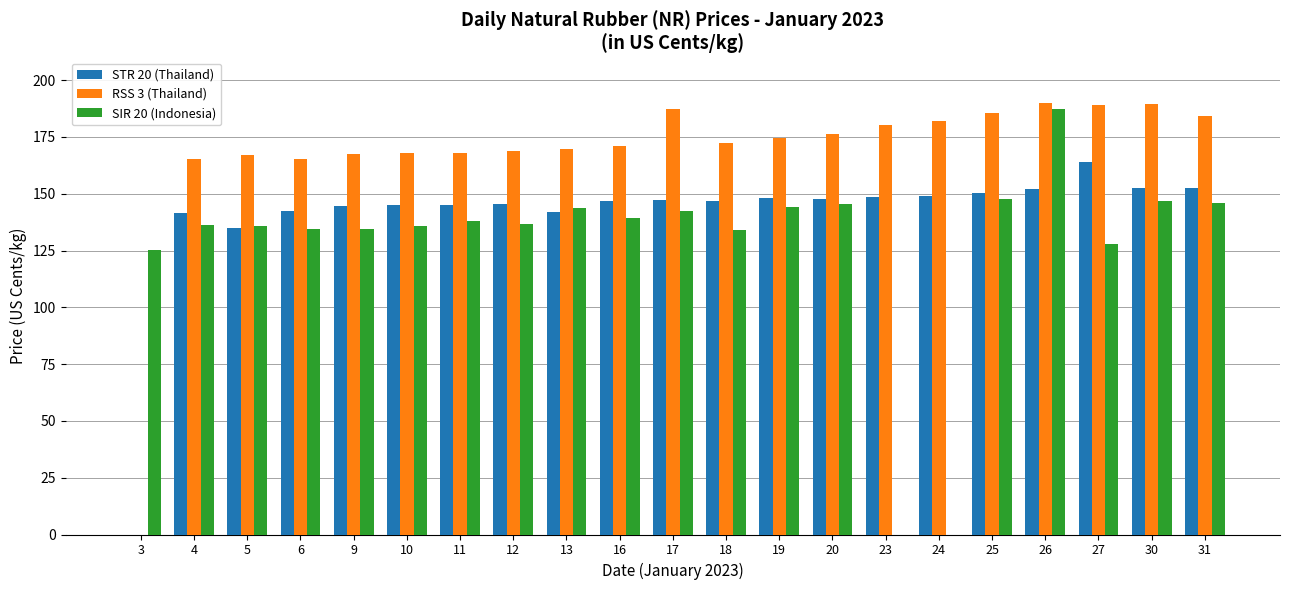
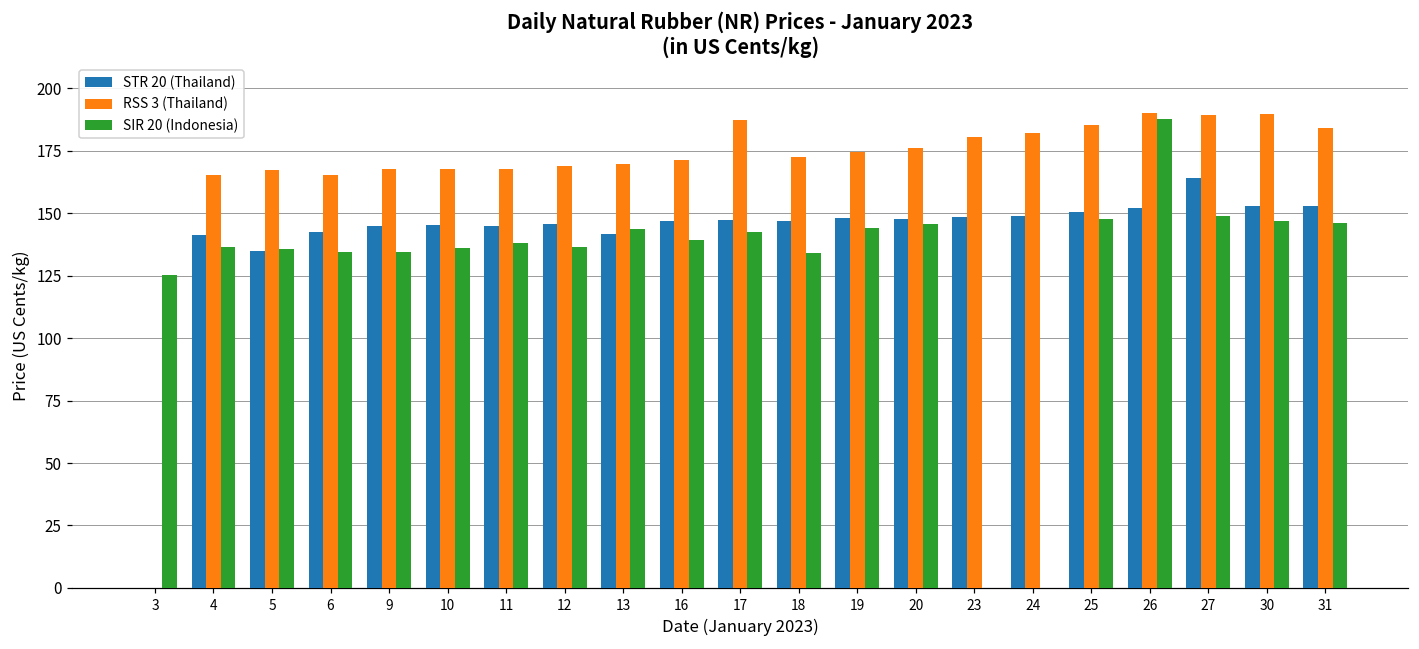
SIR 20 (Indonesia), 27: 128 -> 149
